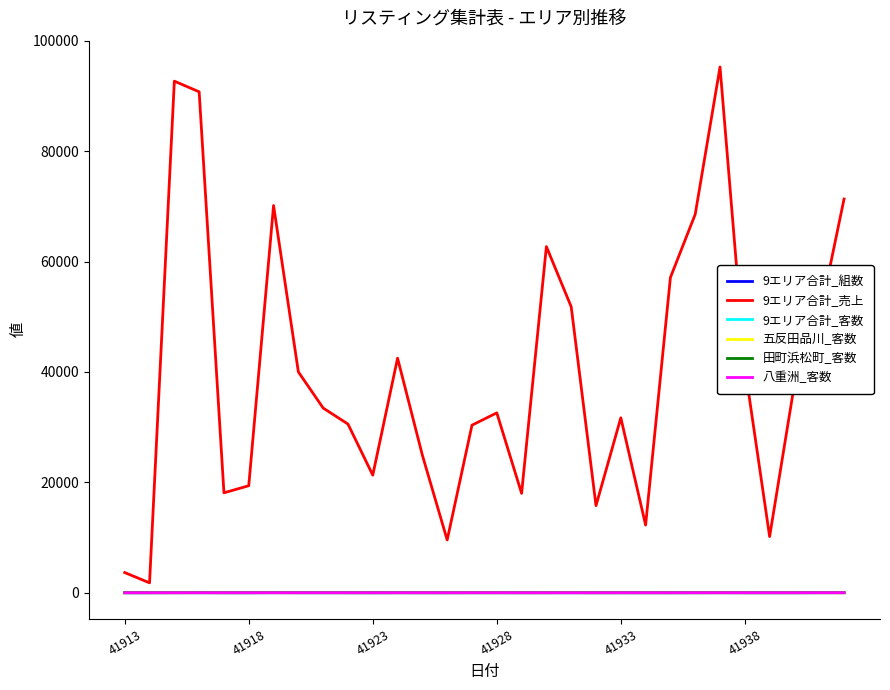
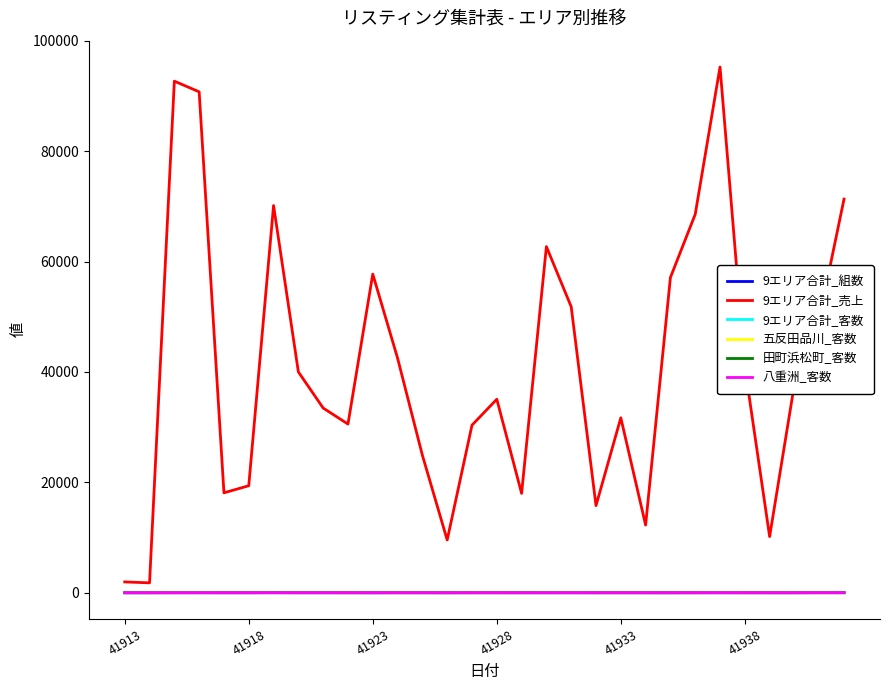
9エリア合計_売上, 41913: 4000 -> 2000
9エリア合計_売上, 41923: 21000 -> 58000
9エリア合計_売上, 41928: 33000 -> 35000
